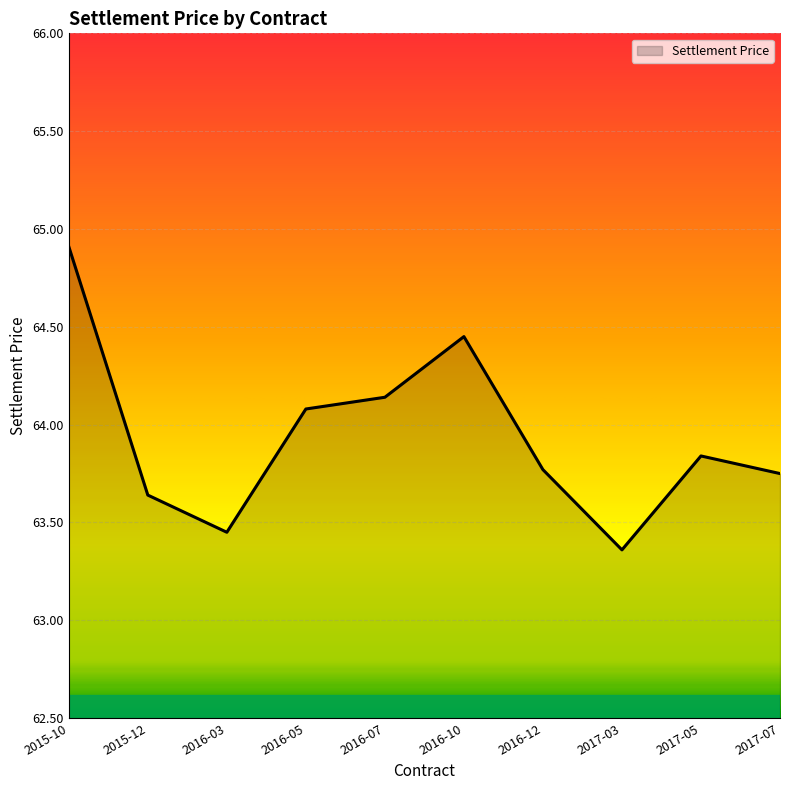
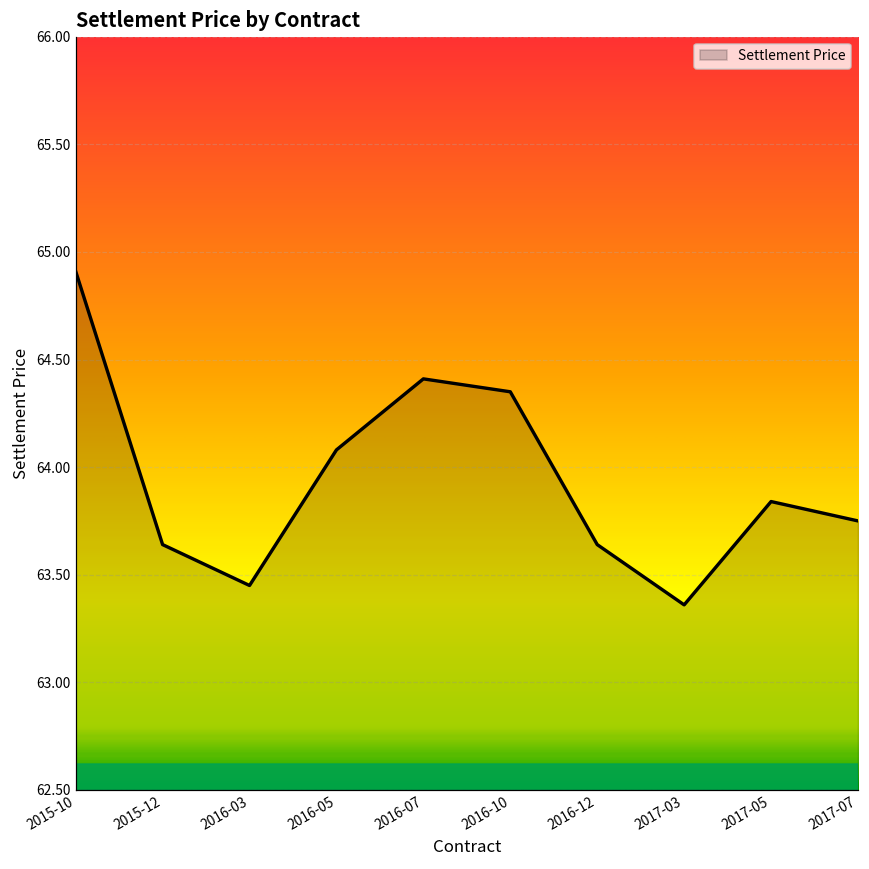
2016-07: 64.14 -> 64.41
2016-10: 64.45 -> 64.35
2016-12: 63.77 -> 63.64
